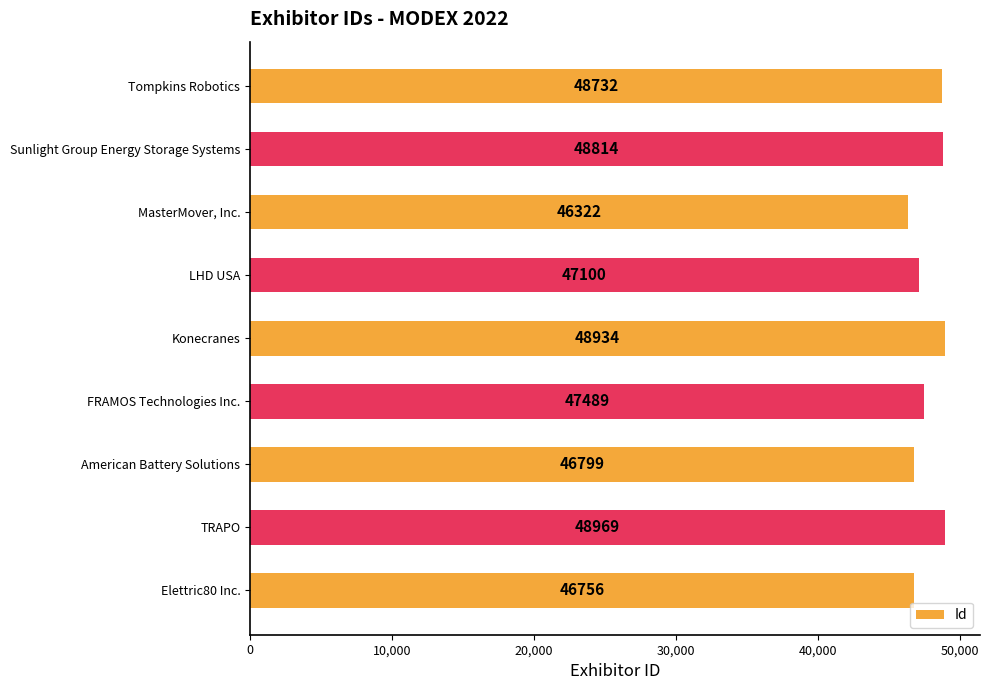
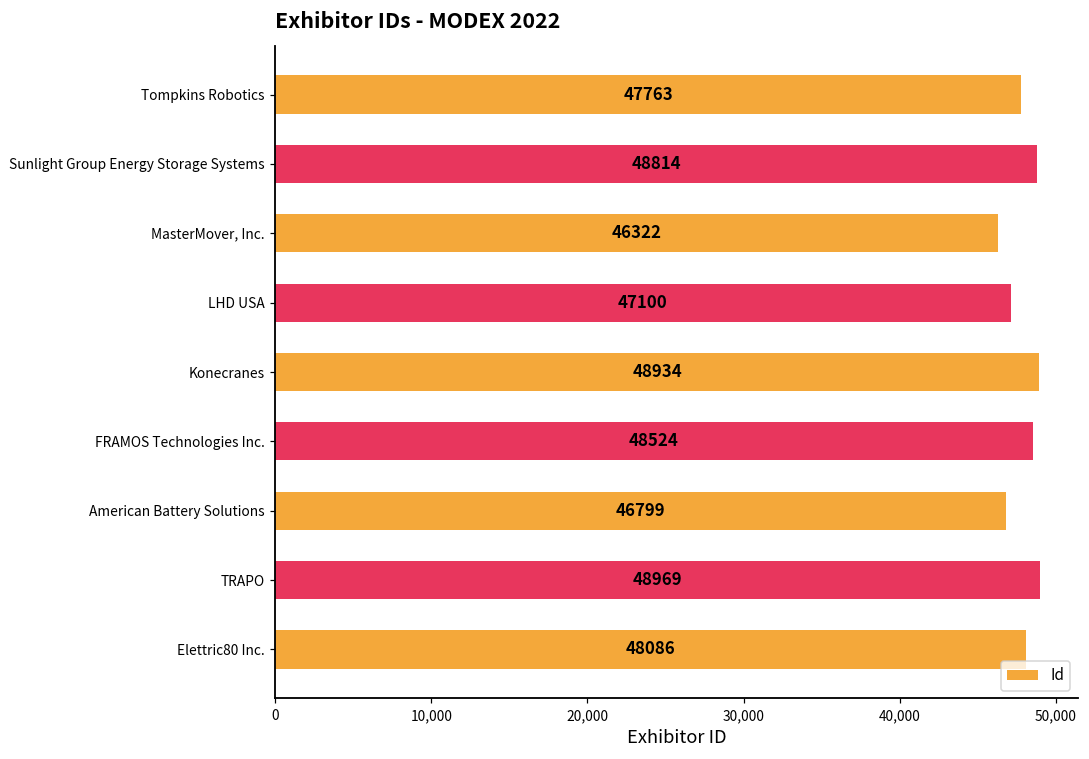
Tompkins Robotics: 48732 -> 47763
FRAMOS Technologies Inc.: 47489 -> 48524
Elettric80 Inc.: 46756 -> 48086
